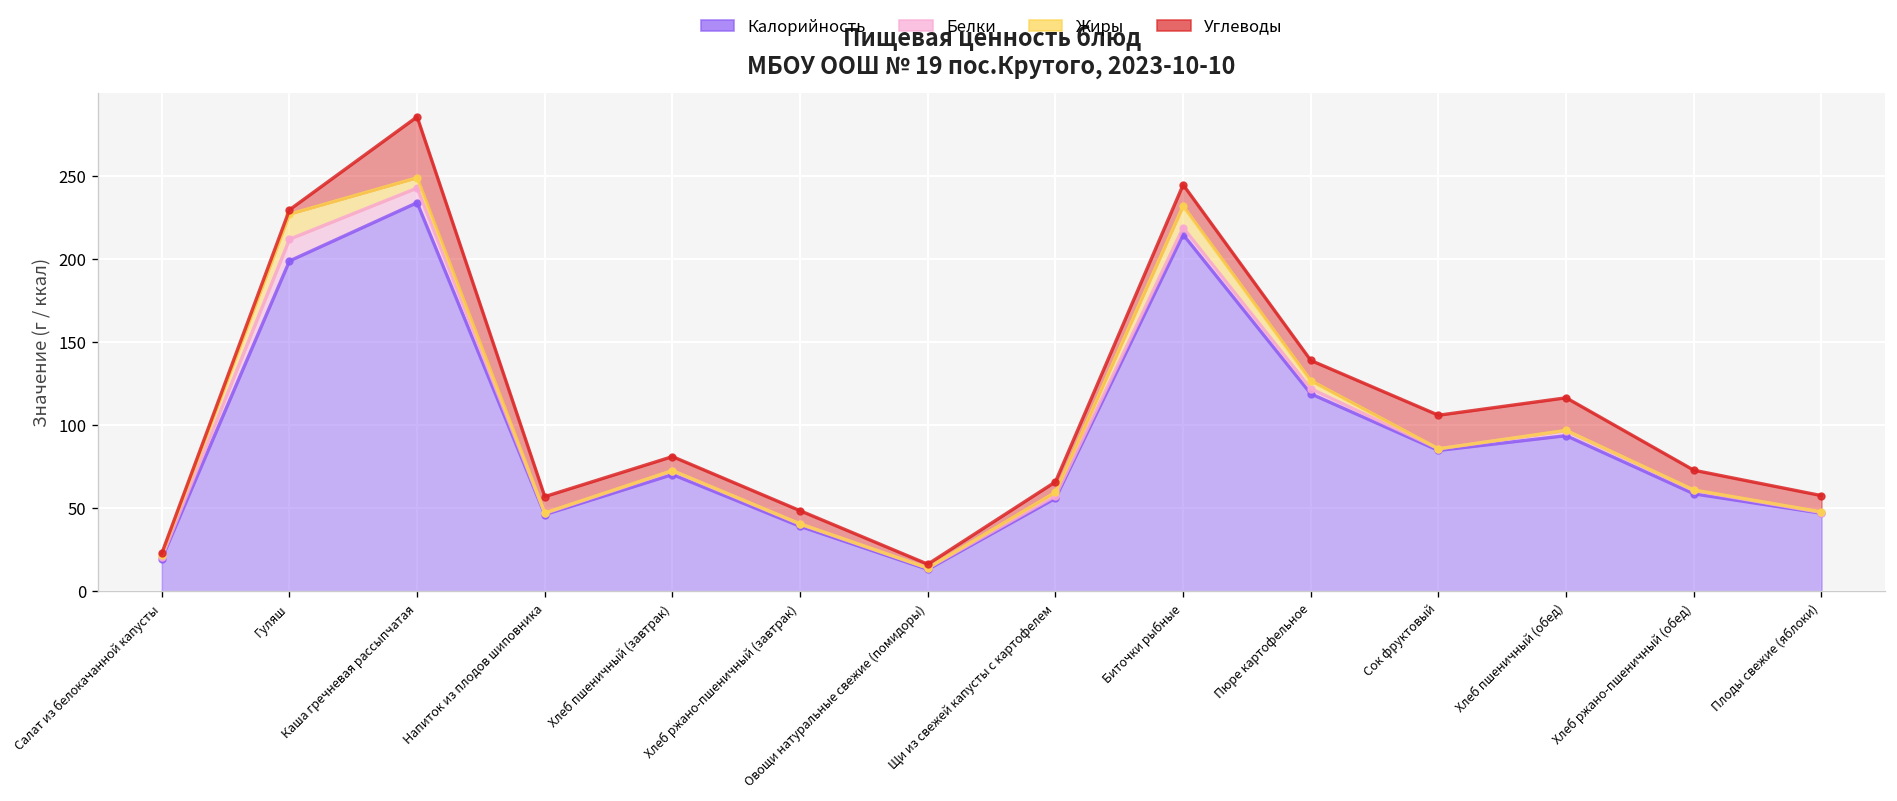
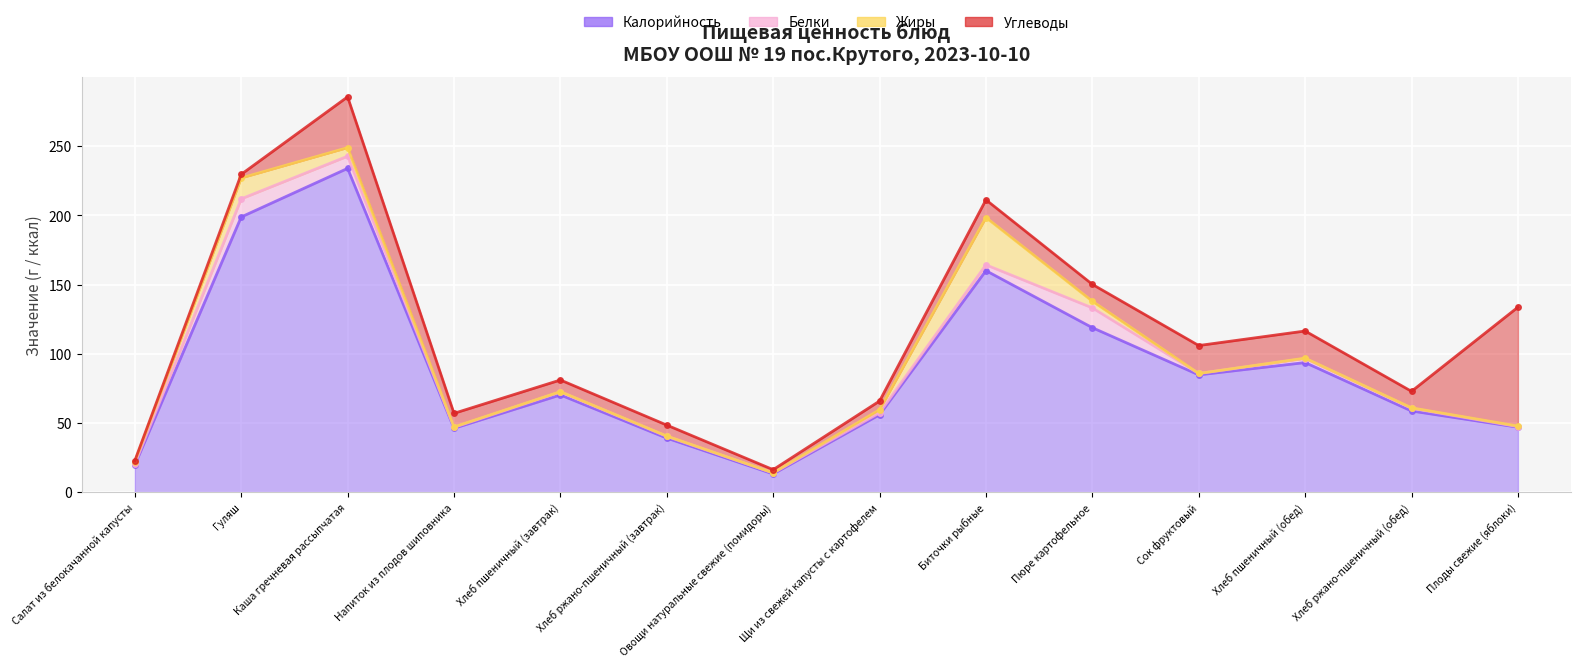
Калорийность, Биточки рыбные: 215 -> 160
Жиры, Биточки рыбные: 13 -> 34
Белки, Пюре картофельное: 3 -> 14
Углеводы, Плоды свежие (яблоки): 10 -> 86
